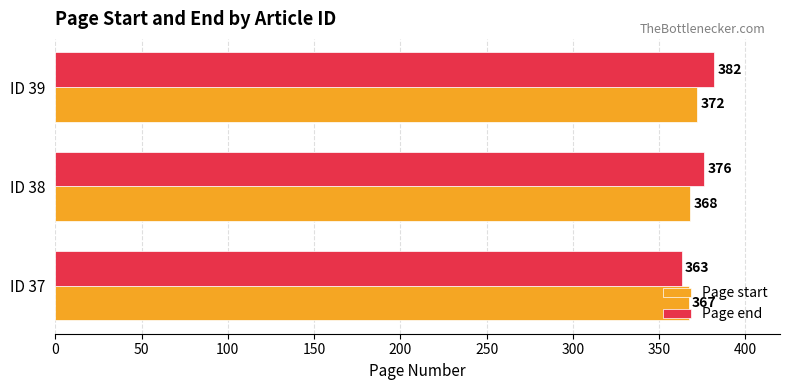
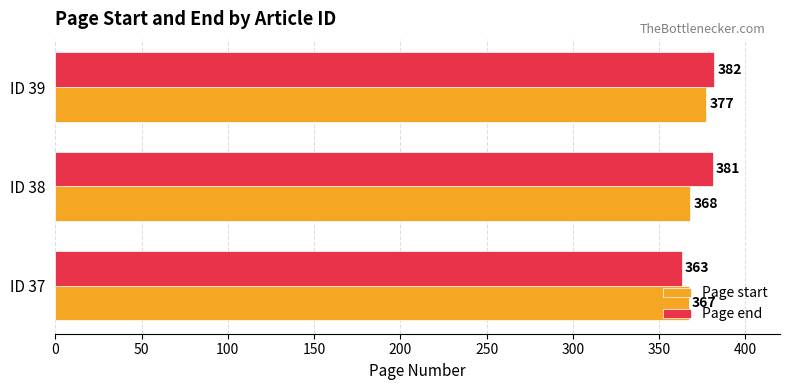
Page start, ID 39: 372 -> 377
Page end, ID 38: 376 -> 381
